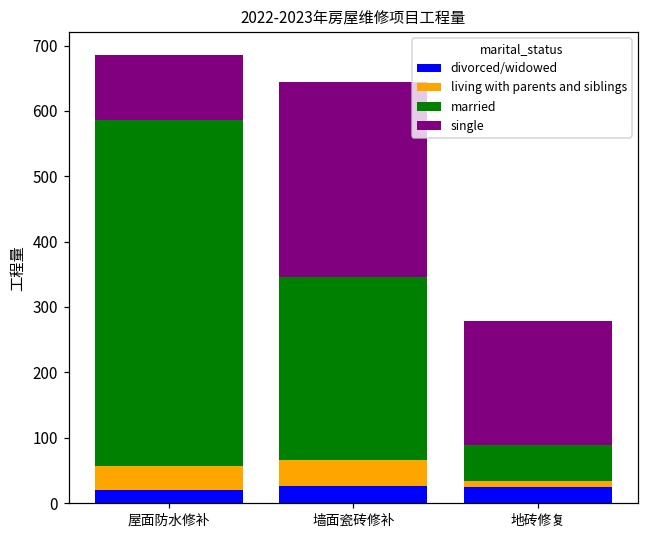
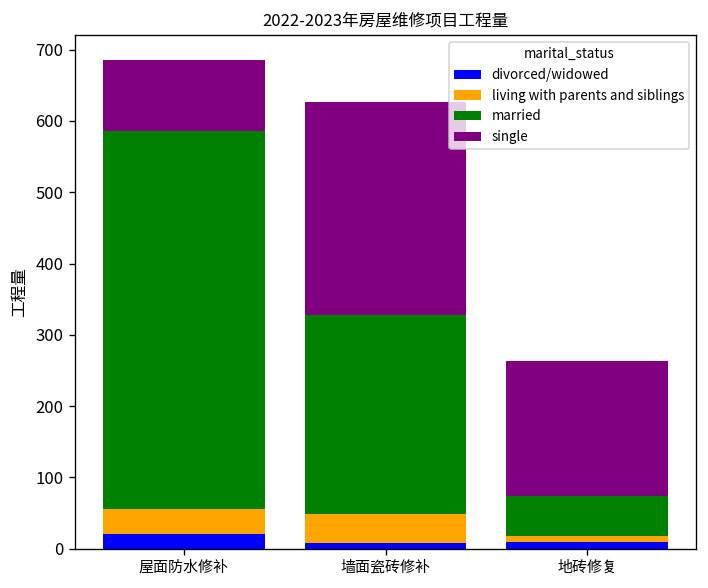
divorced/widowed, 墙面瓷砖修补: 30 -> 10
divorced/widowed, 地砖修复: 30 -> 10
